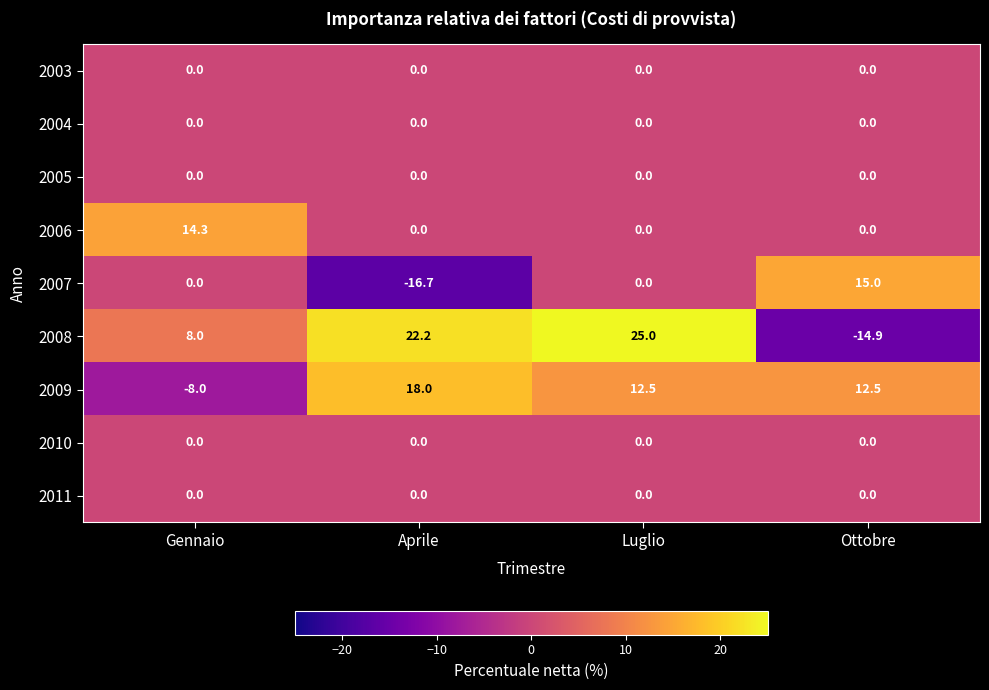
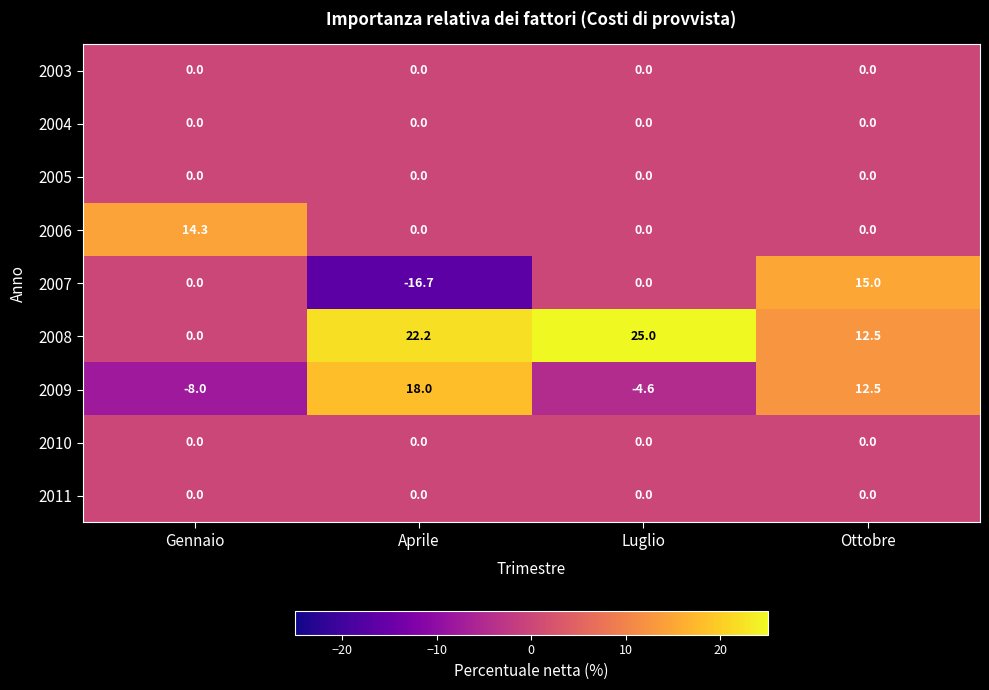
2008, Gennaio: 8.0 -> 0.0
2008, Ottobre: -14.9 -> 12.5
2009, Luglio: 12.5 -> -4.6
